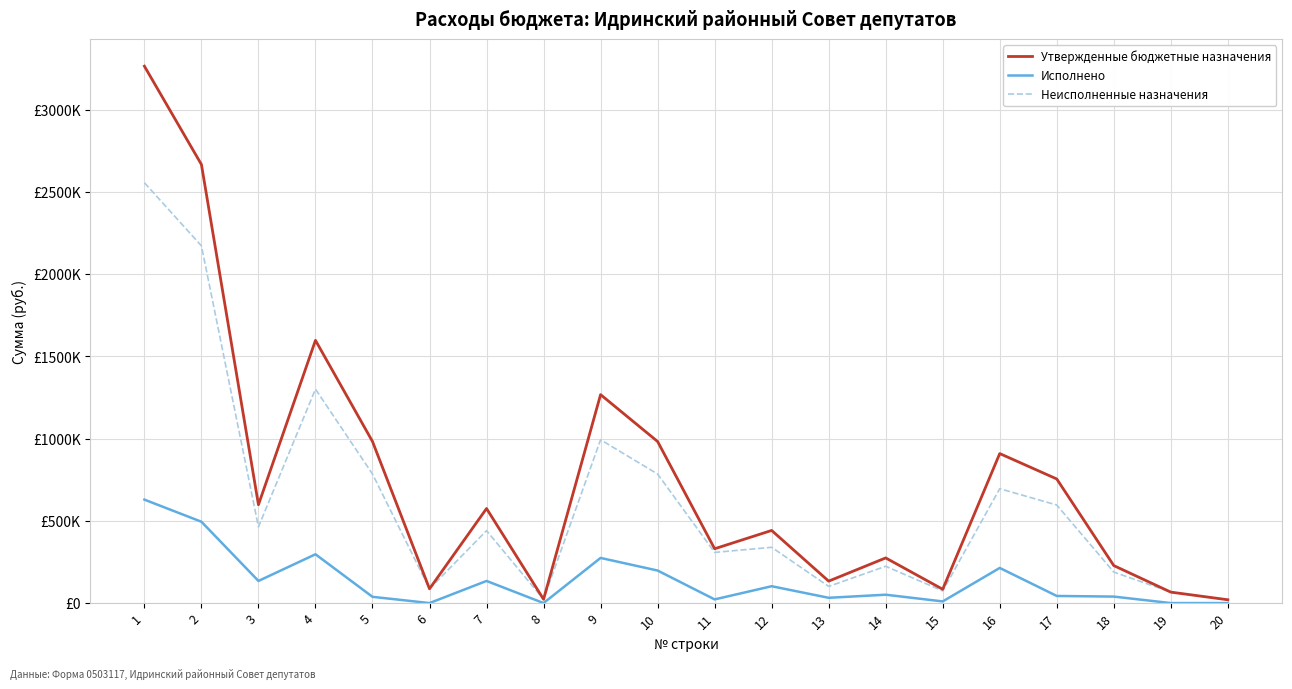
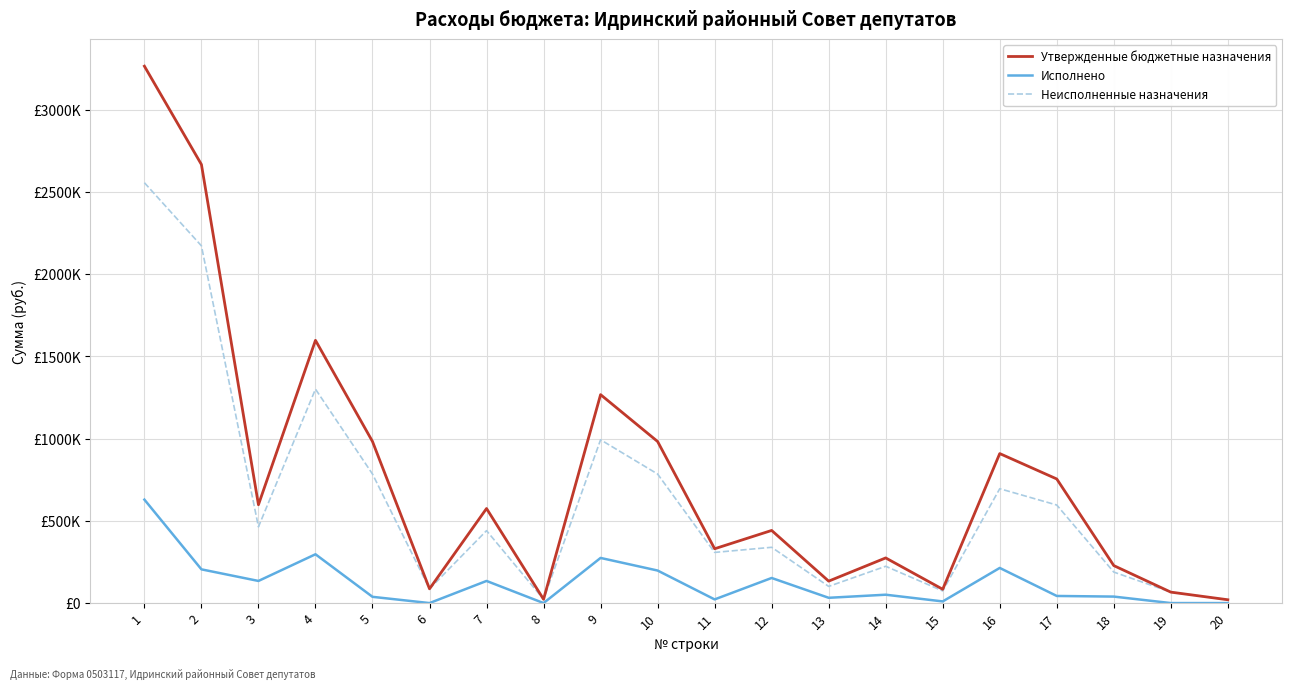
Исполнено, 2: £490000 -> £210000
Исполнено, 12: £100000 -> £150000
